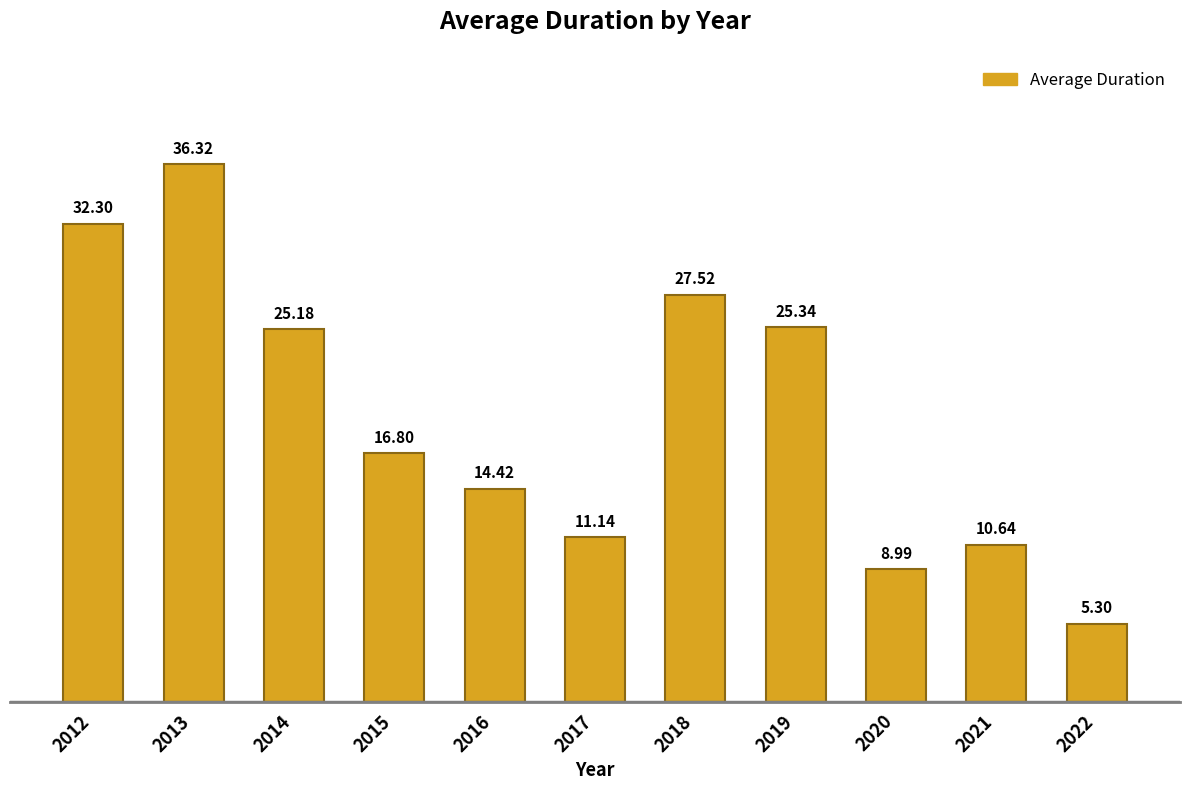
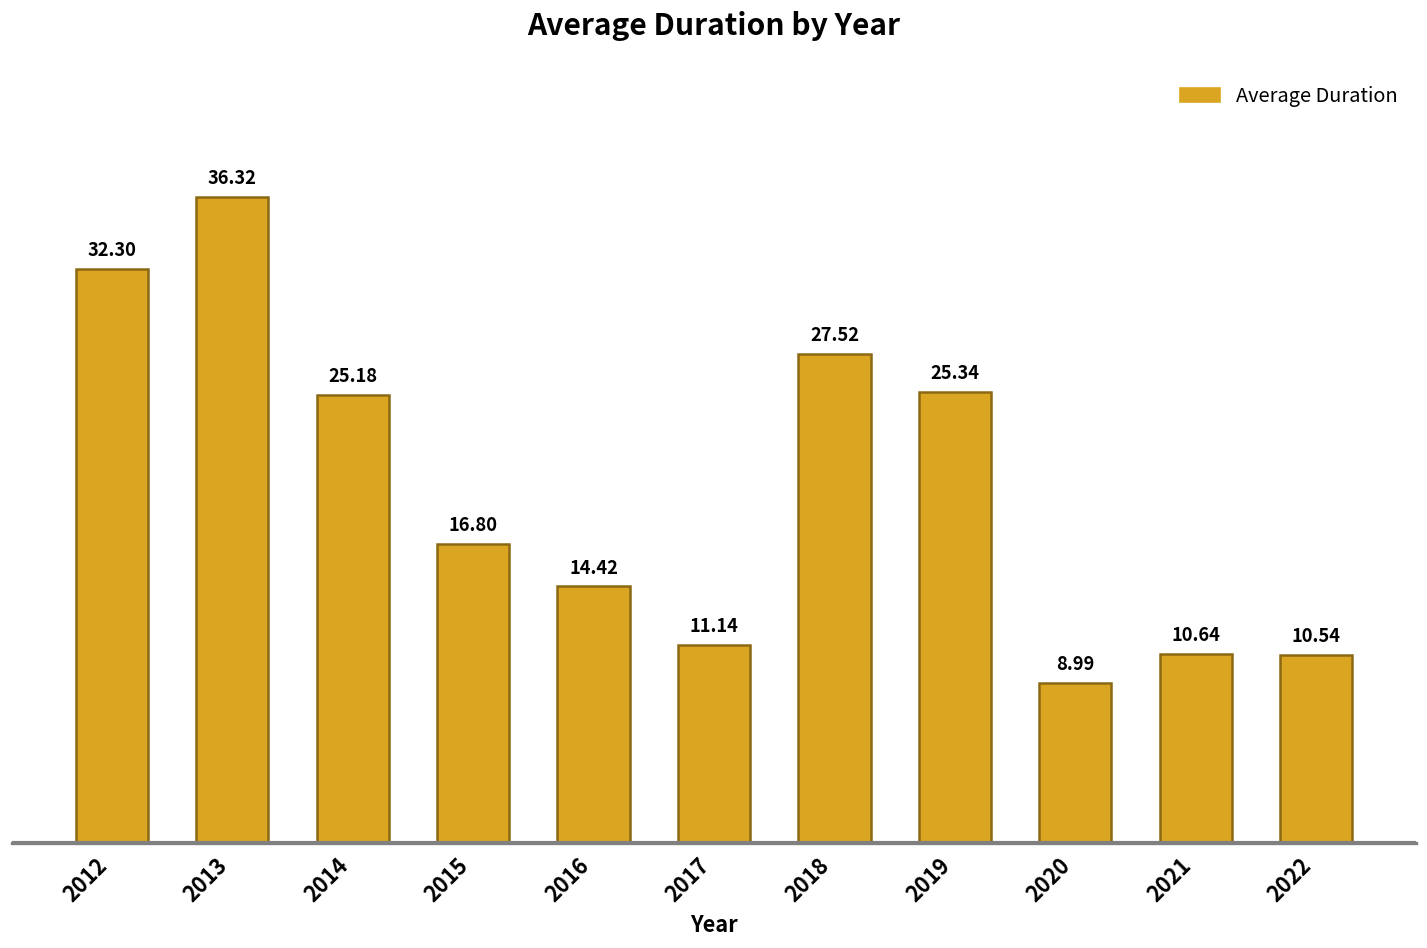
2022: 5.30 -> 10.54
